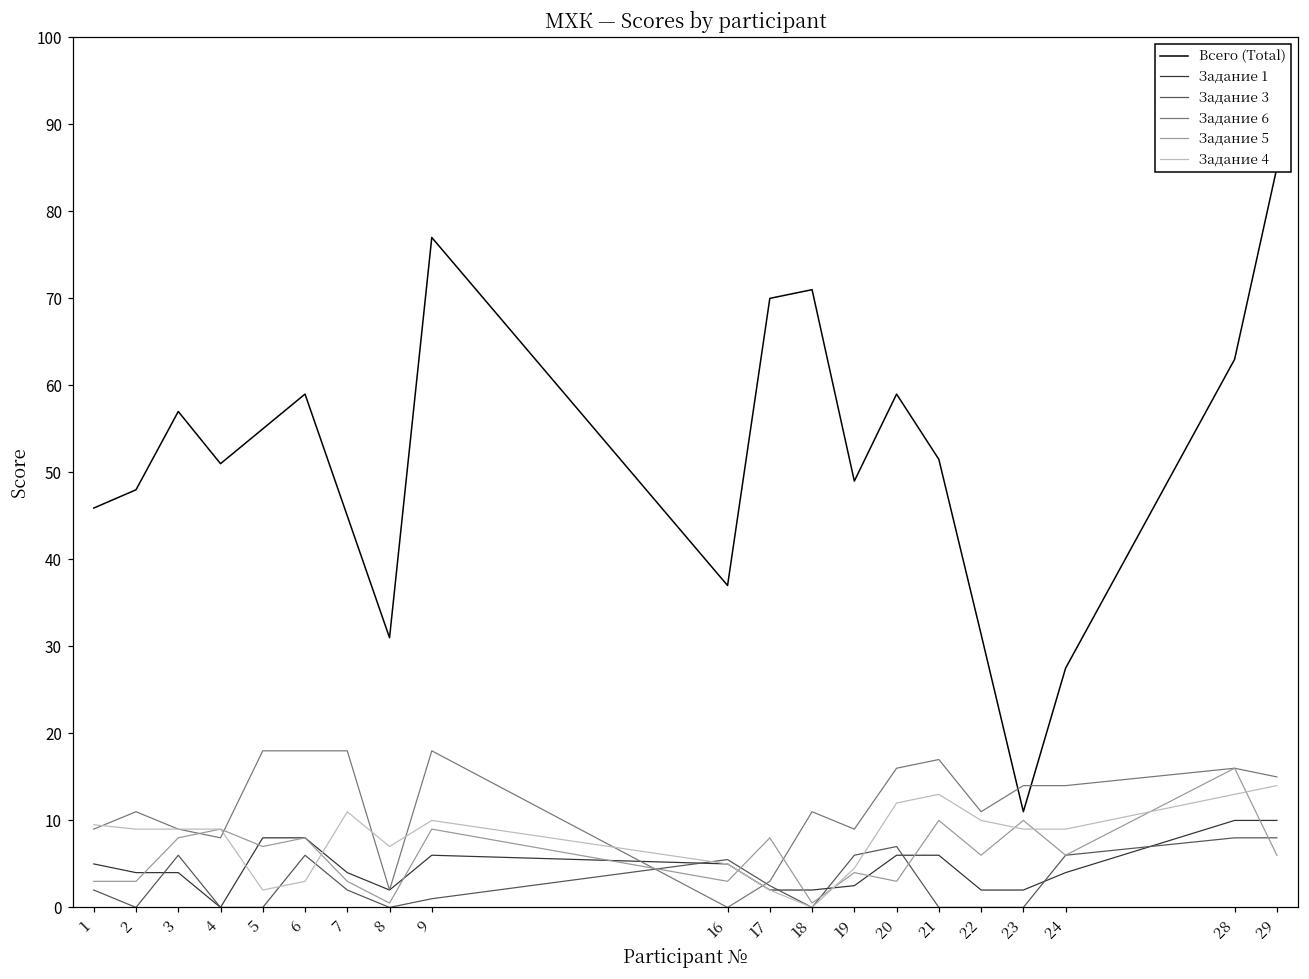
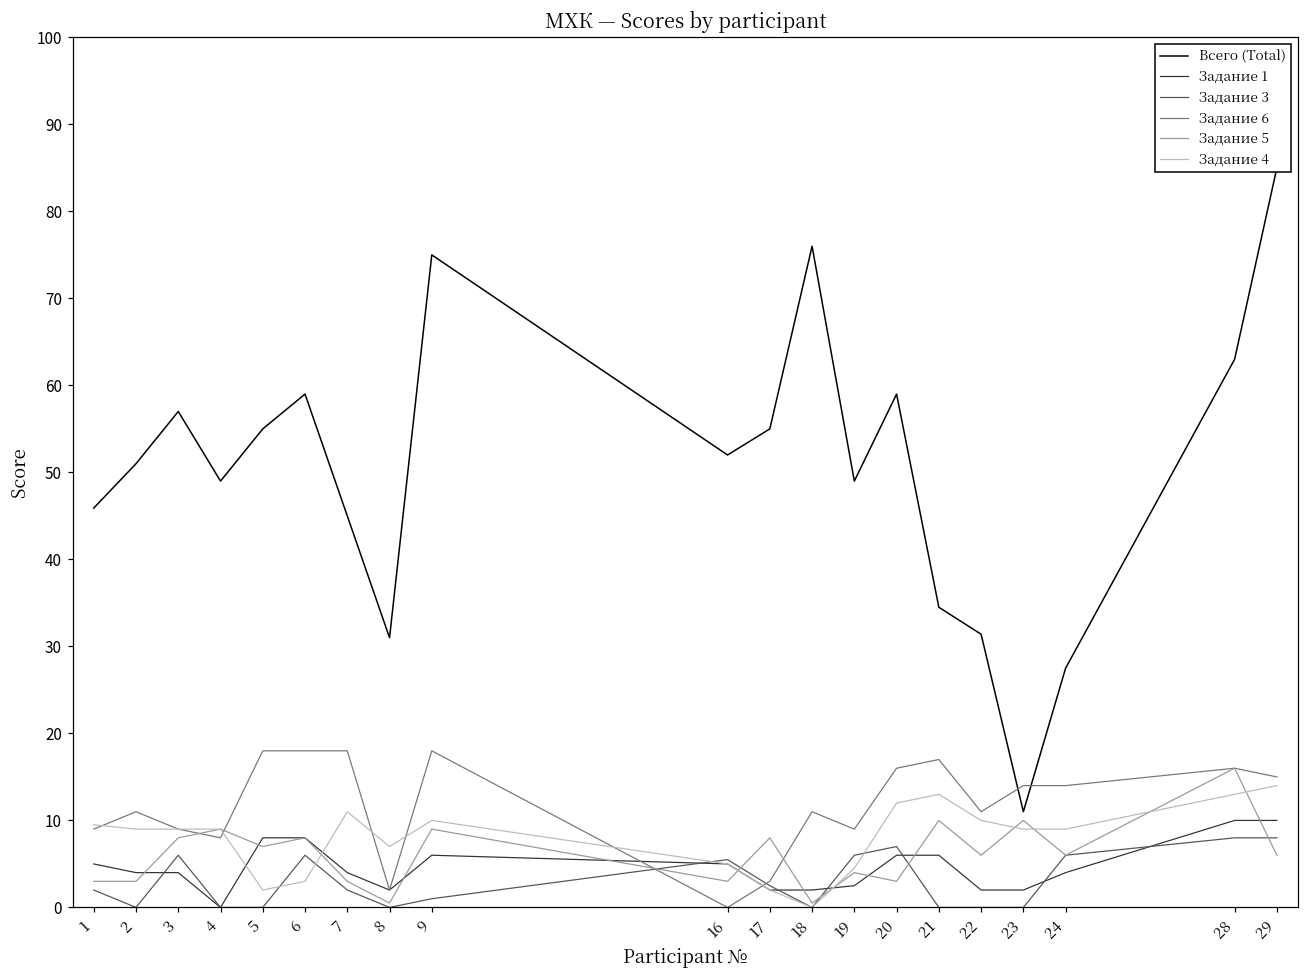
Всего (Total), 2: 48 -> 51
Всего (Total), 4: 51 -> 49
Всего (Total), 9: 77 -> 75
Всего (Total), 16: 37 -> 52
Всего (Total), 17: 70 -> 55
Всего (Total), 18: 71 -> 76
Всего (Total), 21: 52 -> 35
